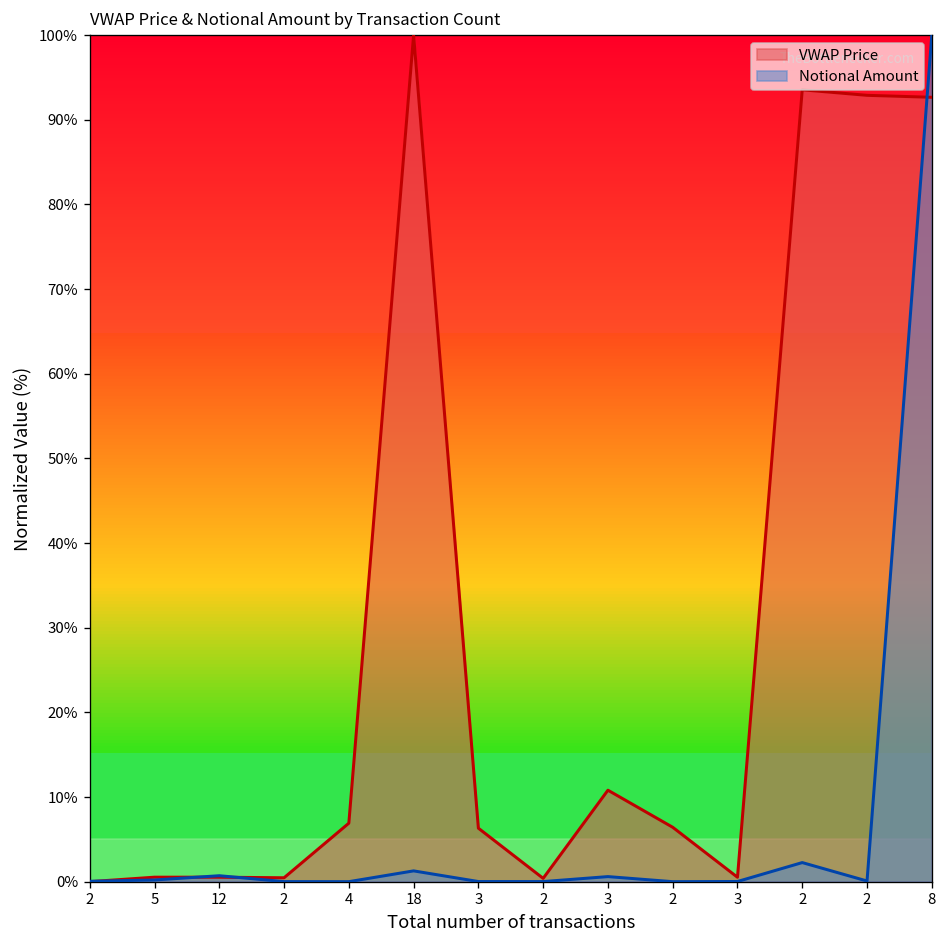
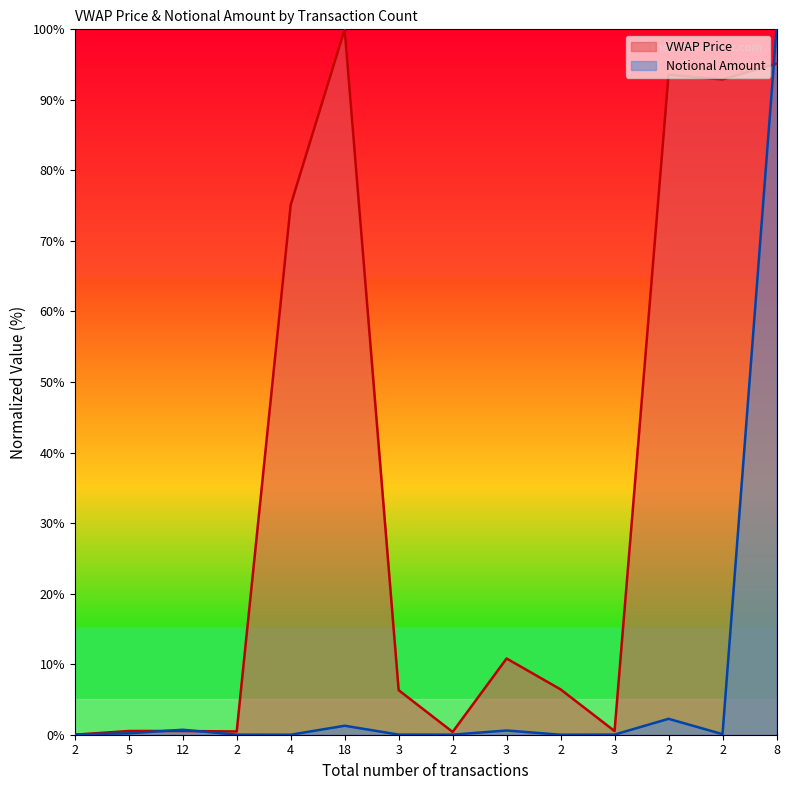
VWAP Price, 4: 7% -> 75%
VWAP Price, 8: 93% -> 95%
